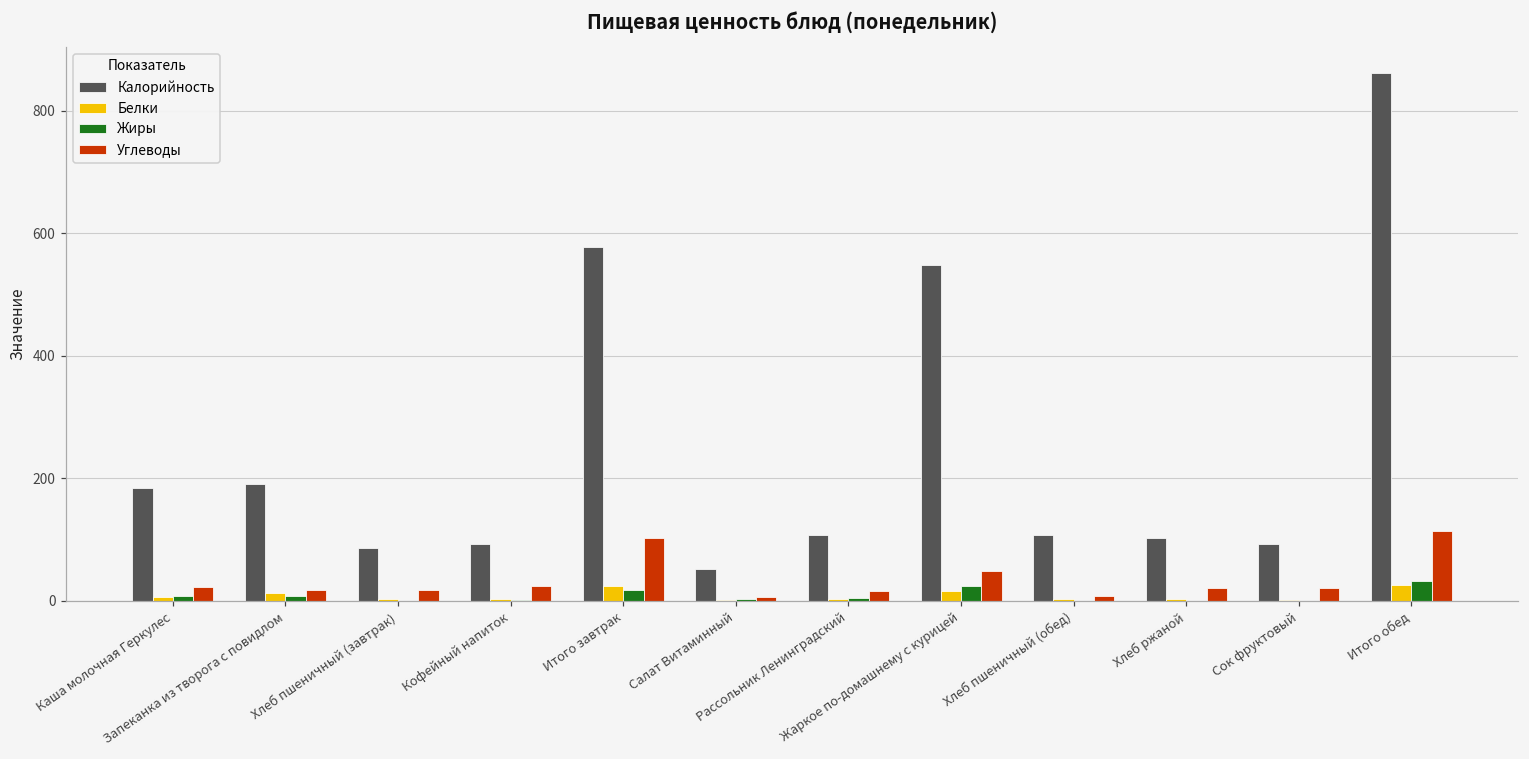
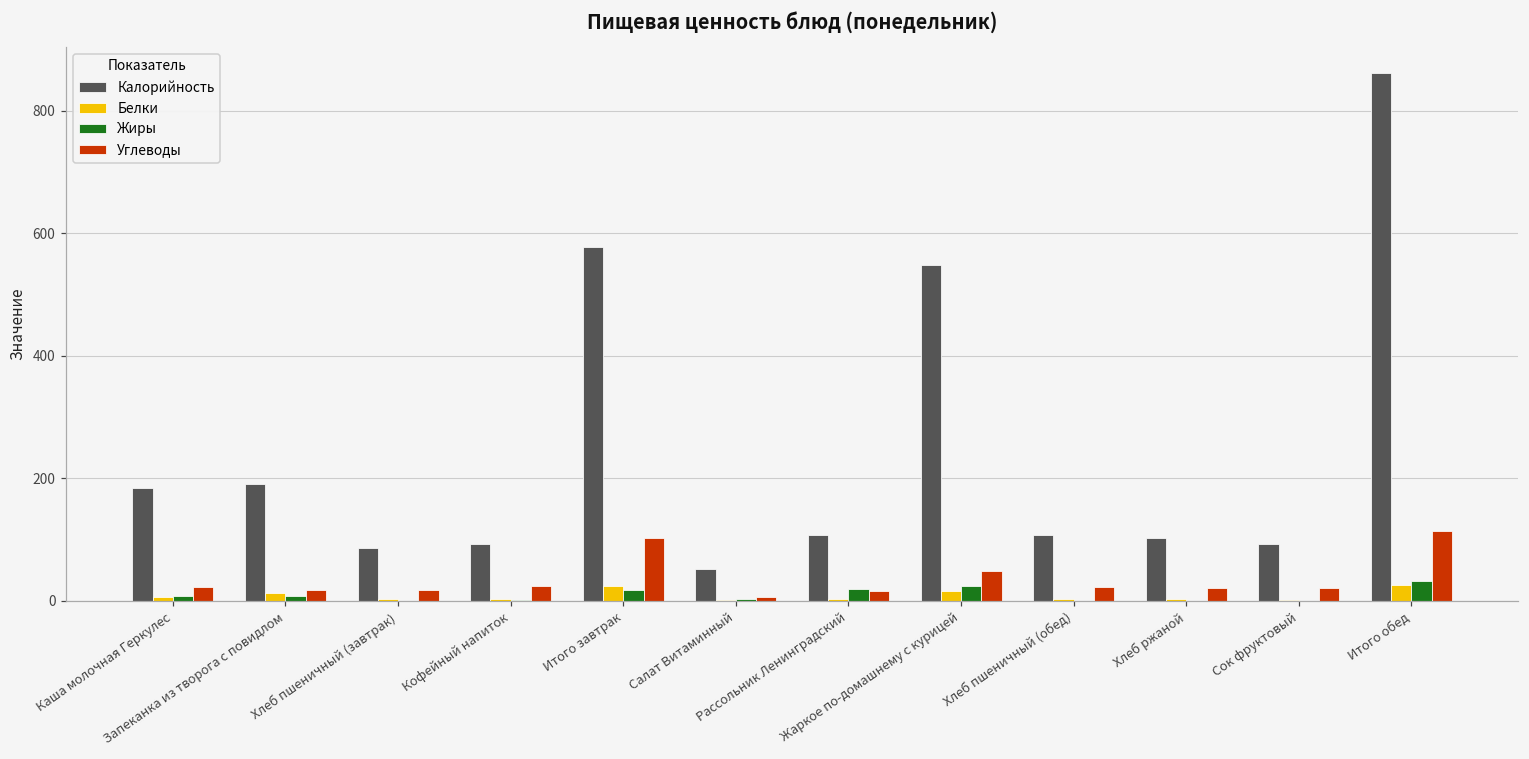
Жиры, Рассольник Ленинградский: 0 -> 20
Углеводы, Хлеб пшеничный (обед): 10 -> 20
